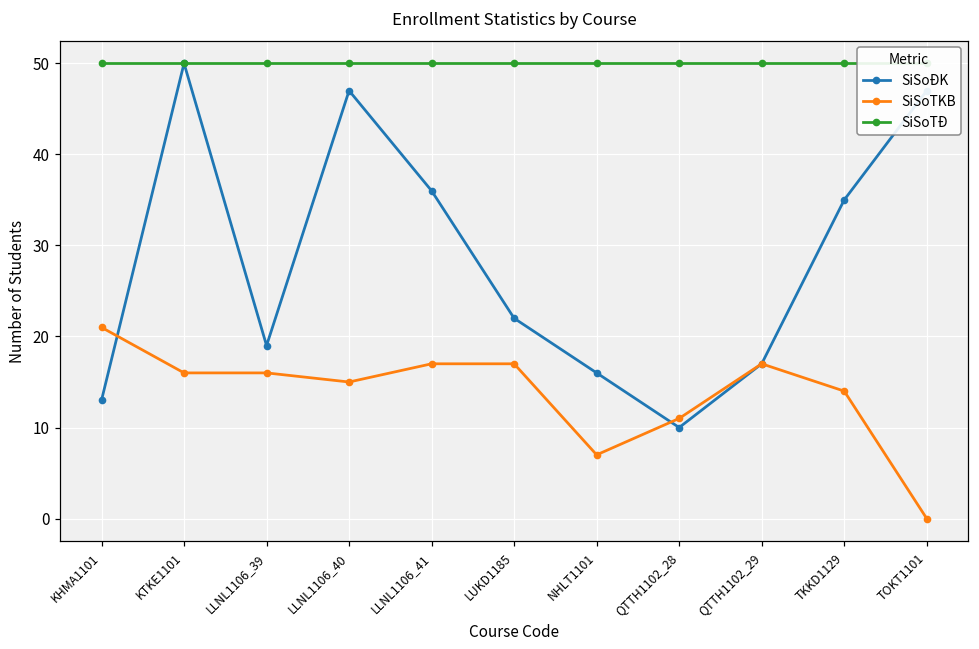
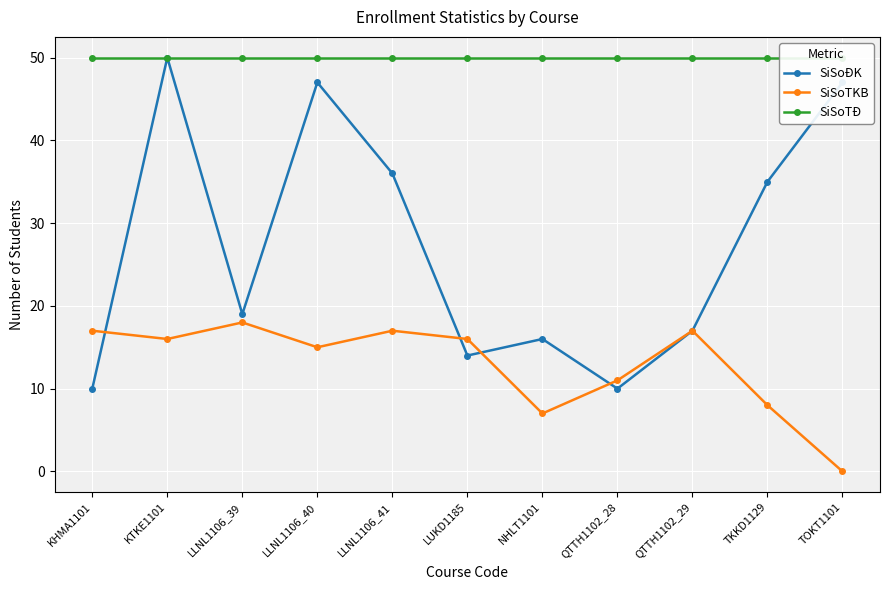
SiSoĐK, KHMA1101: 13 -> 10
SiSoTKB, KHMA1101: 21 -> 17
SiSoTKB, LLNL1106_39: 16 -> 18
SiSoĐK, LUKD1185: 22 -> 14
SiSoTKB, LUKD1185: 17 -> 16
SiSoTKB, TKKD1129: 14 -> 8
